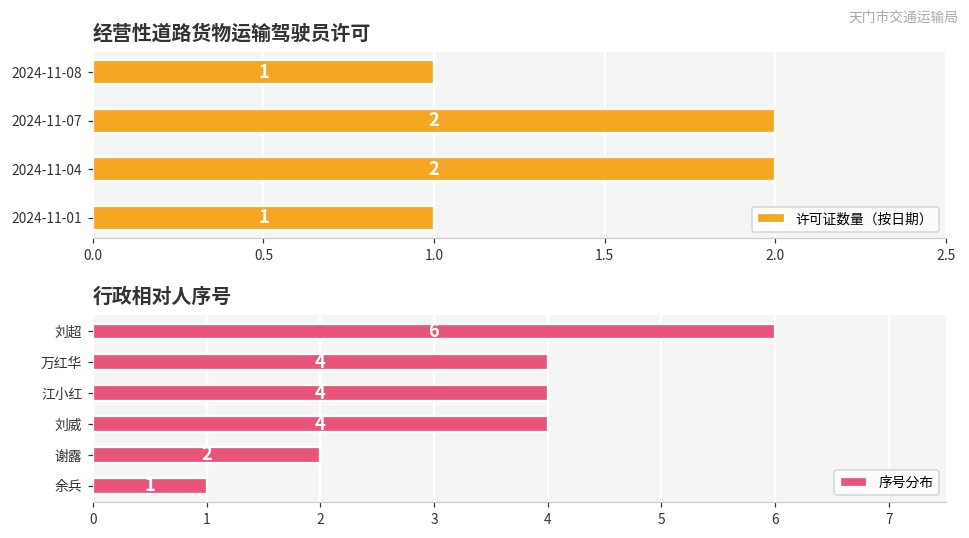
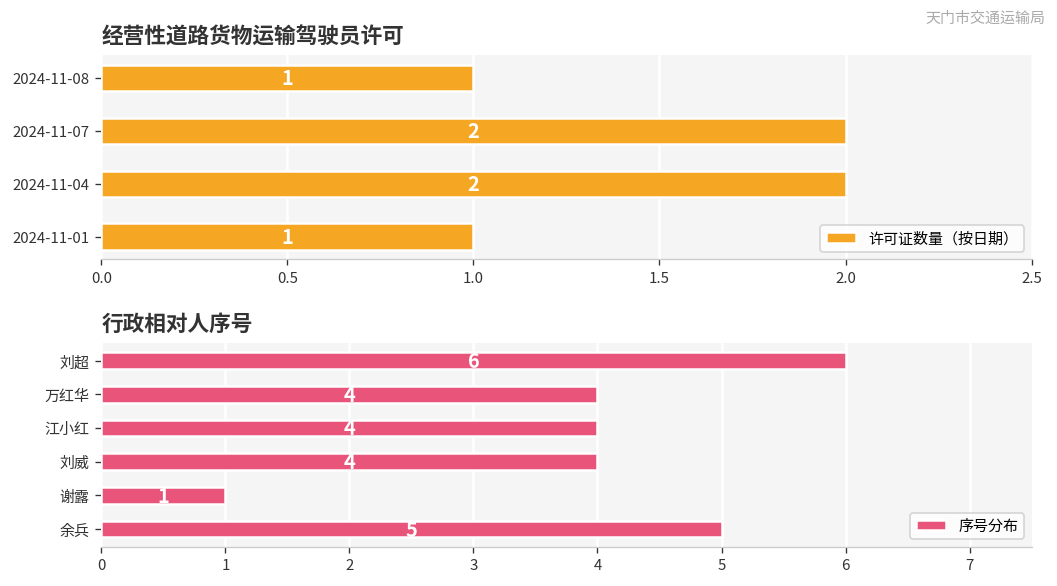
行政相对人序号, 谢露: 2 -> 1
行政相对人序号, 余兵: 1 -> 5
